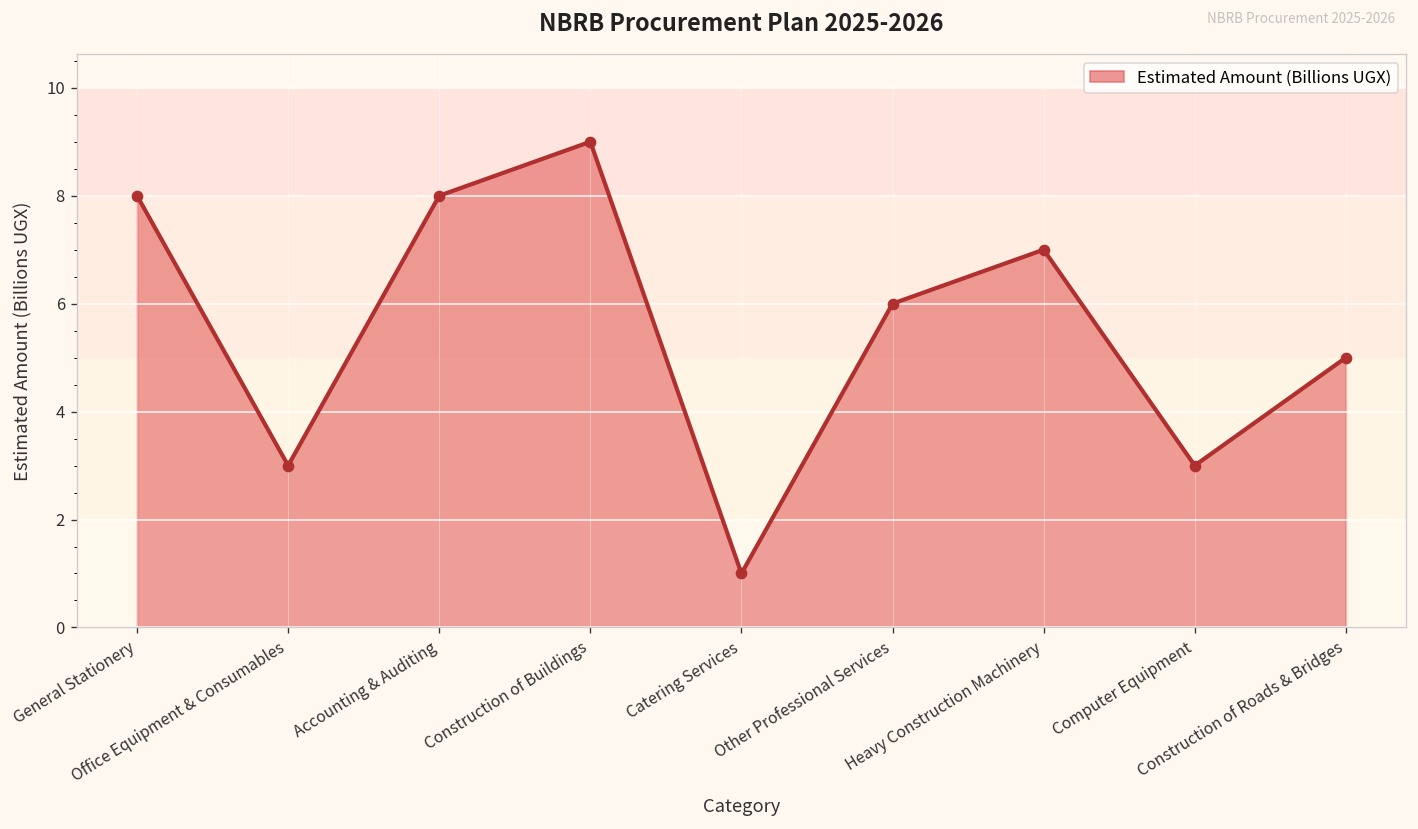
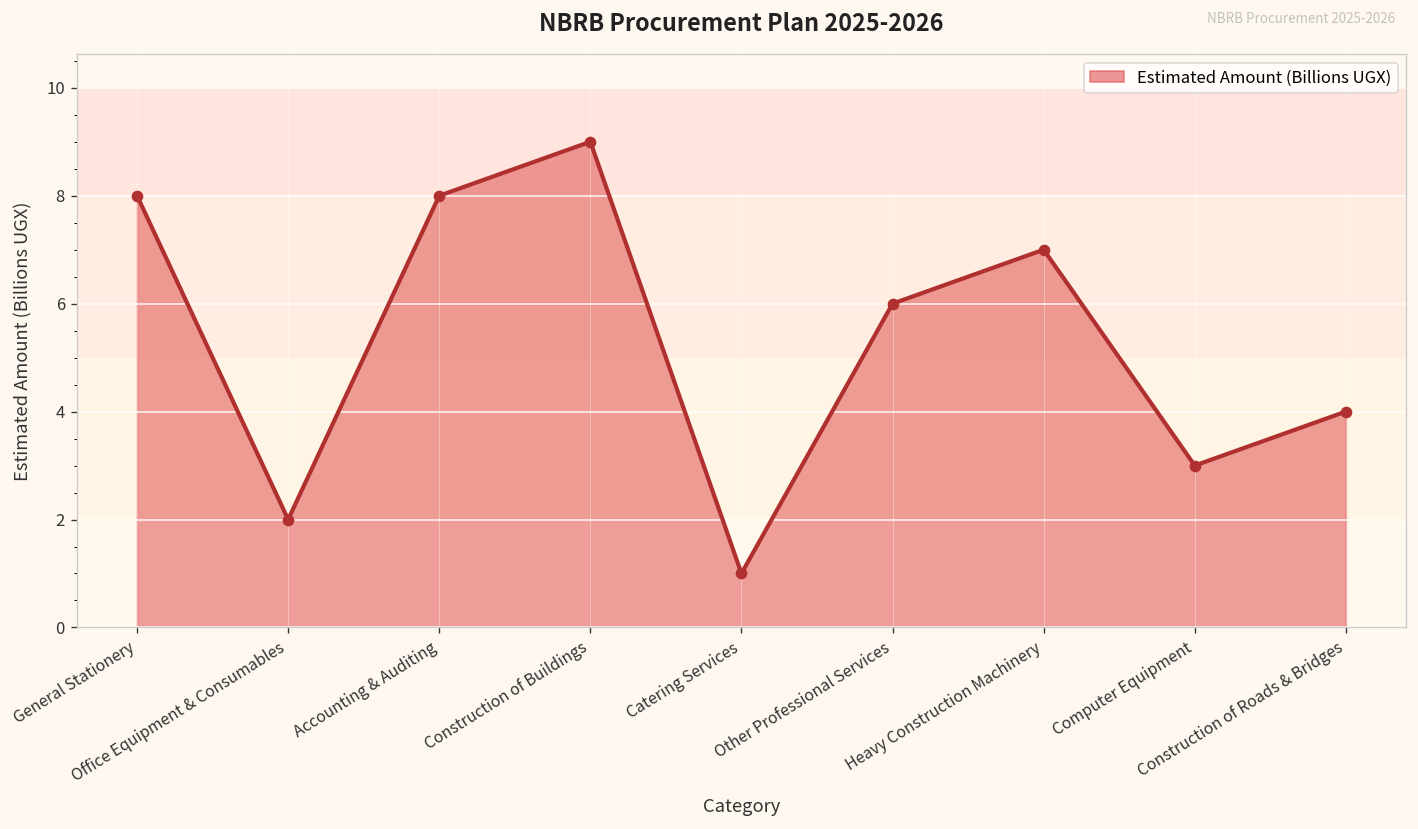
Office Equipment & Consumables: 3 -> 2
Construction of Roads & Bridges: 5 -> 4
